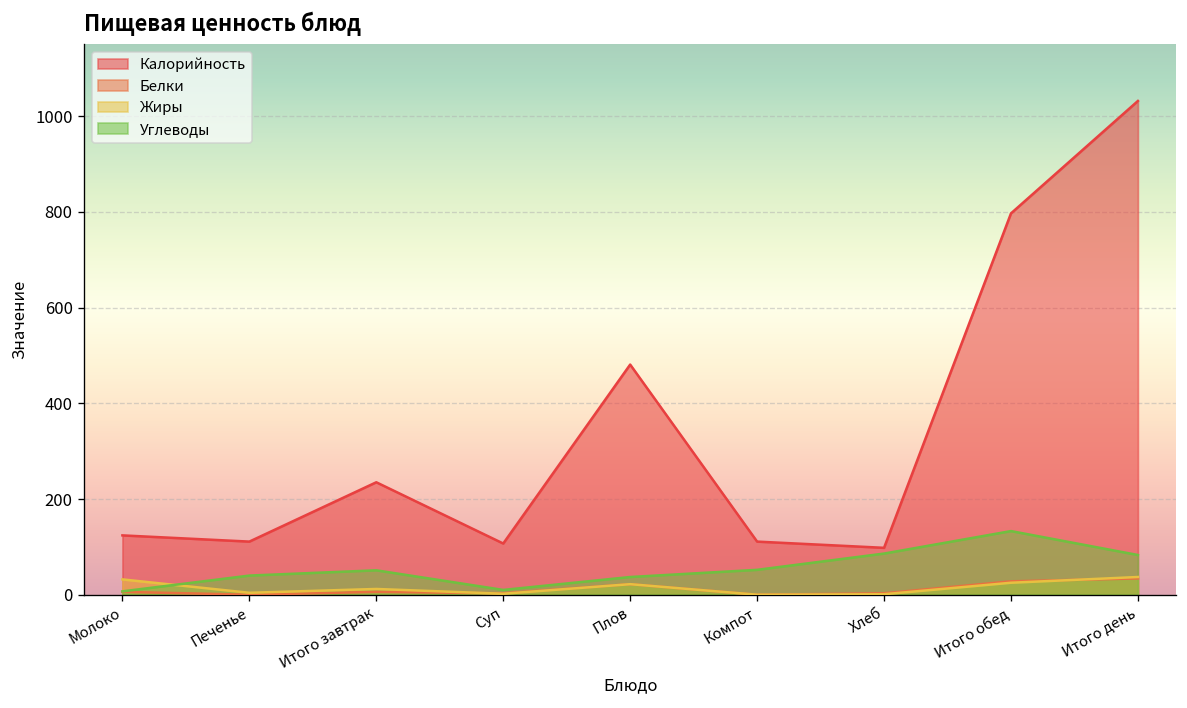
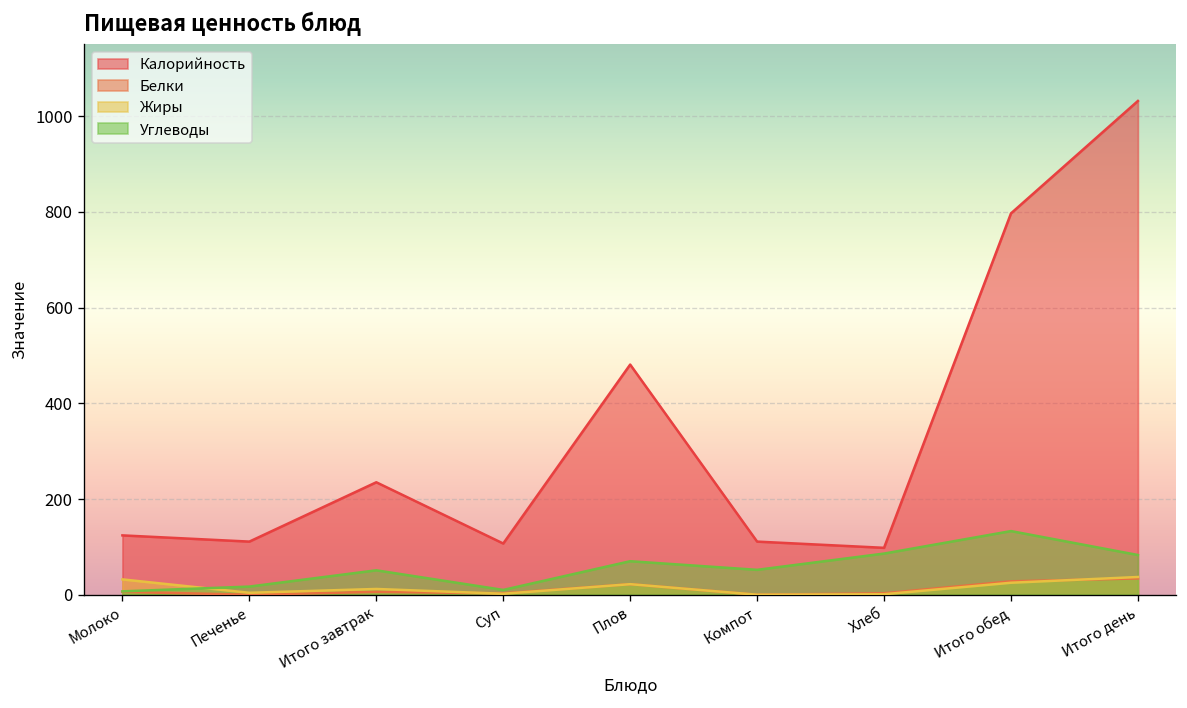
Углеводы, Печенье: 40 -> 20
Углеводы, Плов: 40 -> 70
